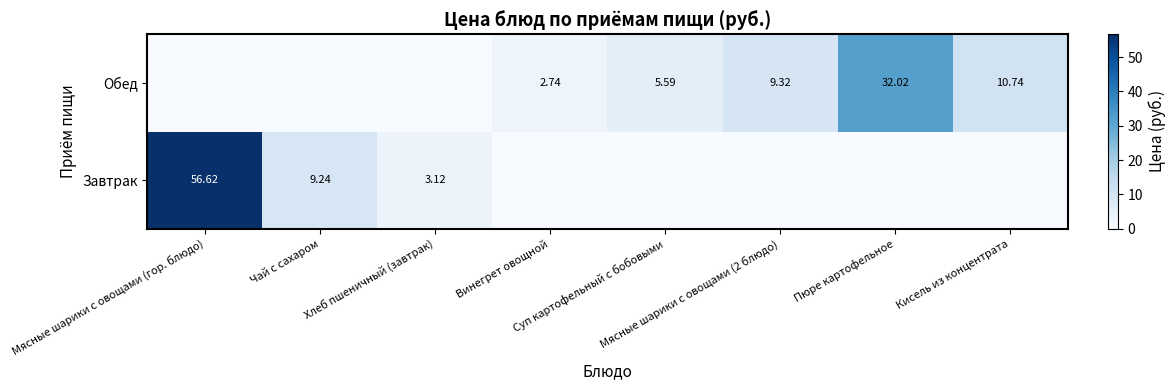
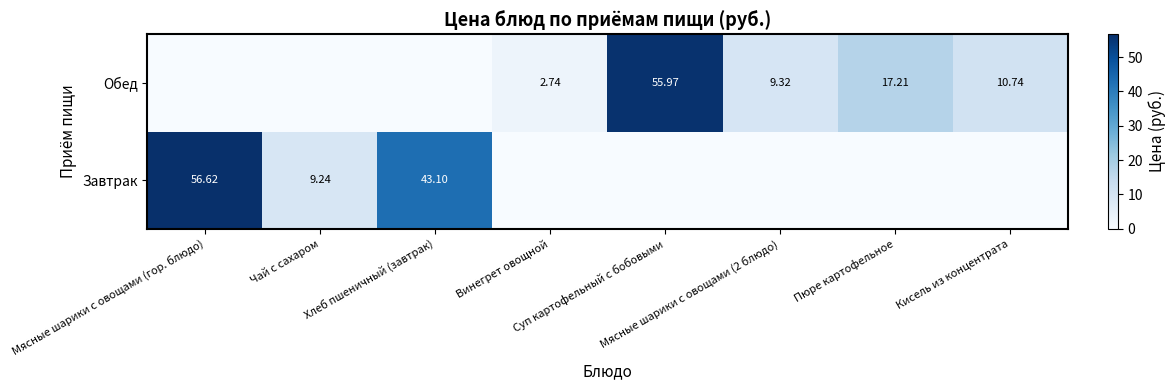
Обед, Суп картофельный с бобовыми: 5.59 -> 55.97
Обед, Пюре картофельное: 32.02 -> 17.21
Завтрак, Хлеб пшеничный (завтрак): 3.12 -> 43.10
